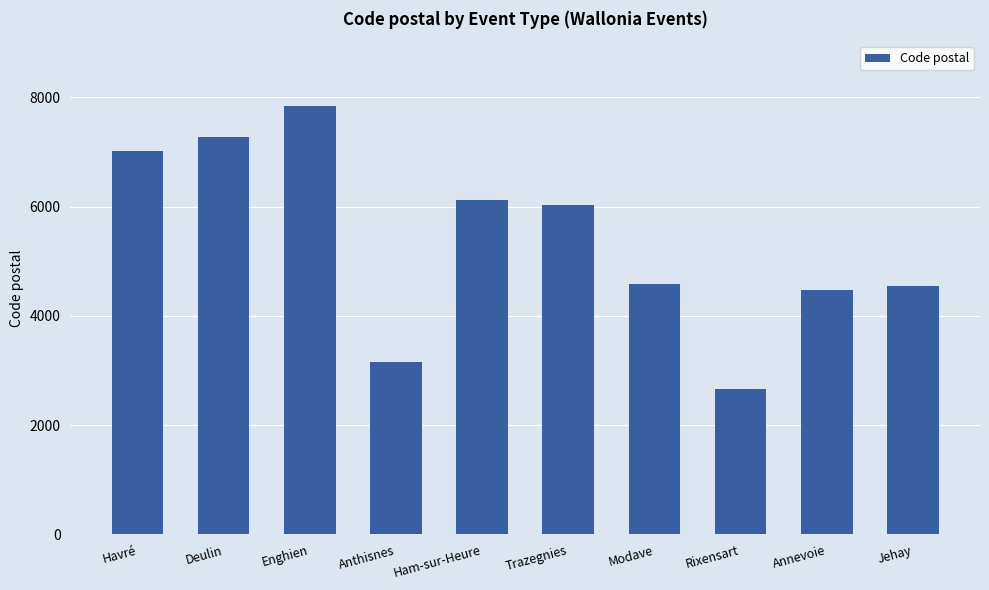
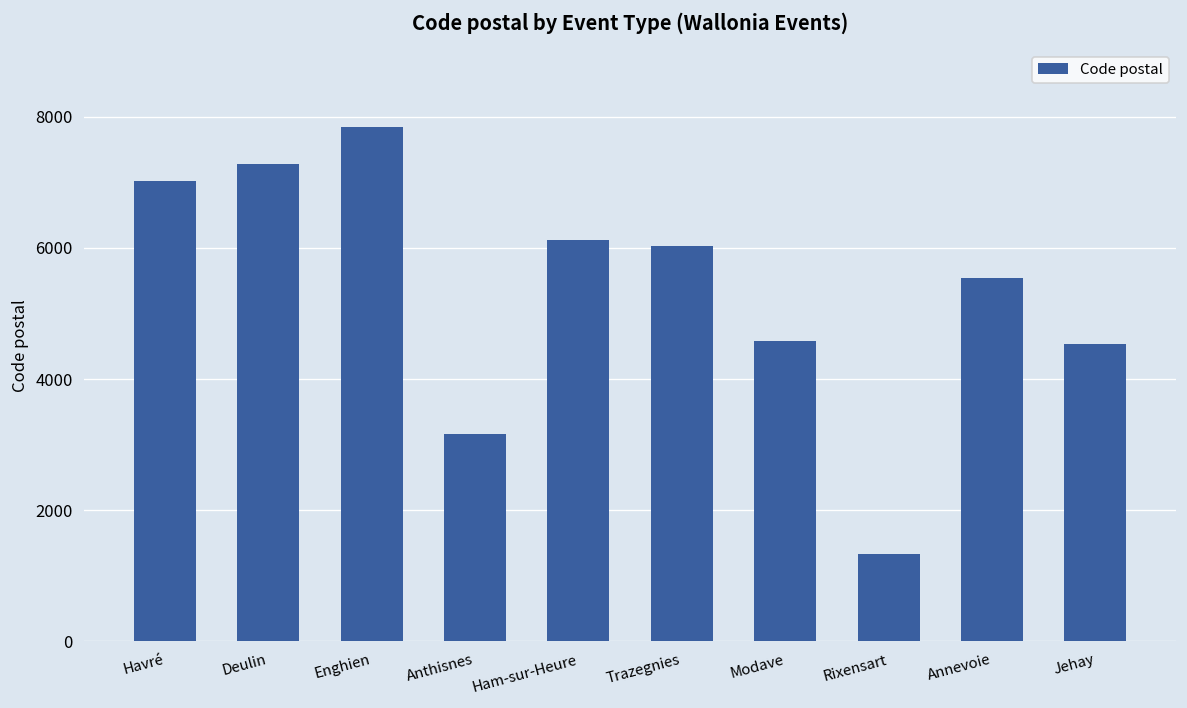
Rixensart: 2700 -> 1300
Annevoie: 4500 -> 5500
